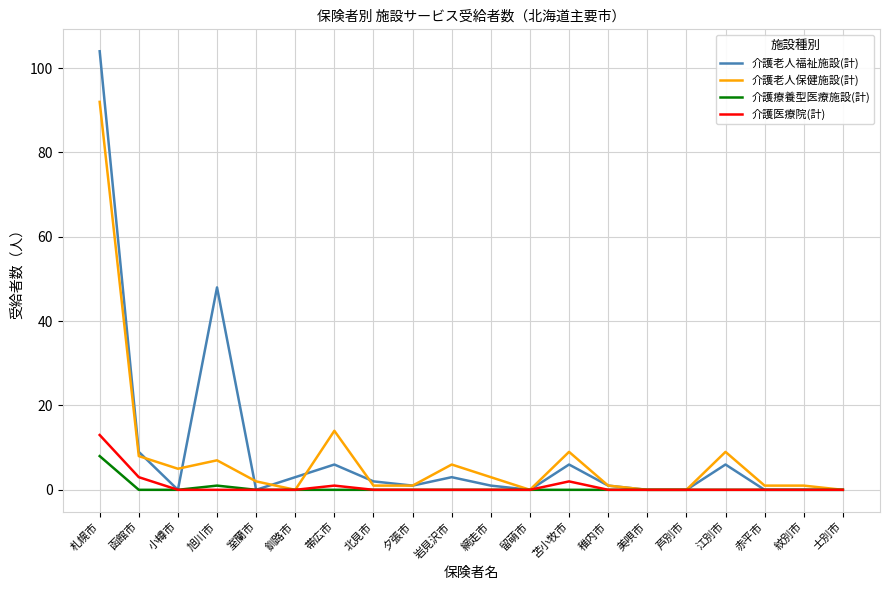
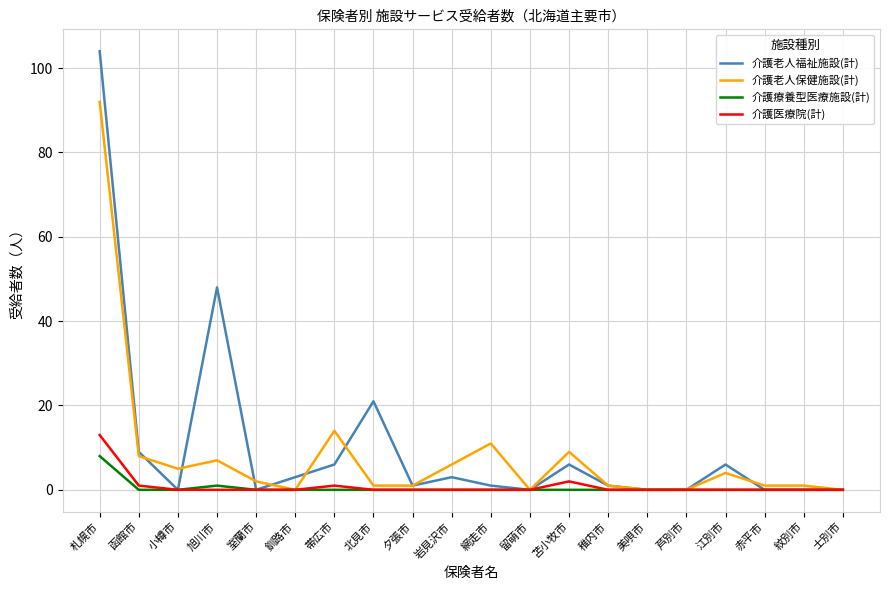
介護医療院(計), 函館市: 3 -> 1
介護老人福祉施設(計), 北見市: 2 -> 21
介護老人保健施設(計), 網走市: 3 -> 11
介護老人保健施設(計), 江別市: 9 -> 4
